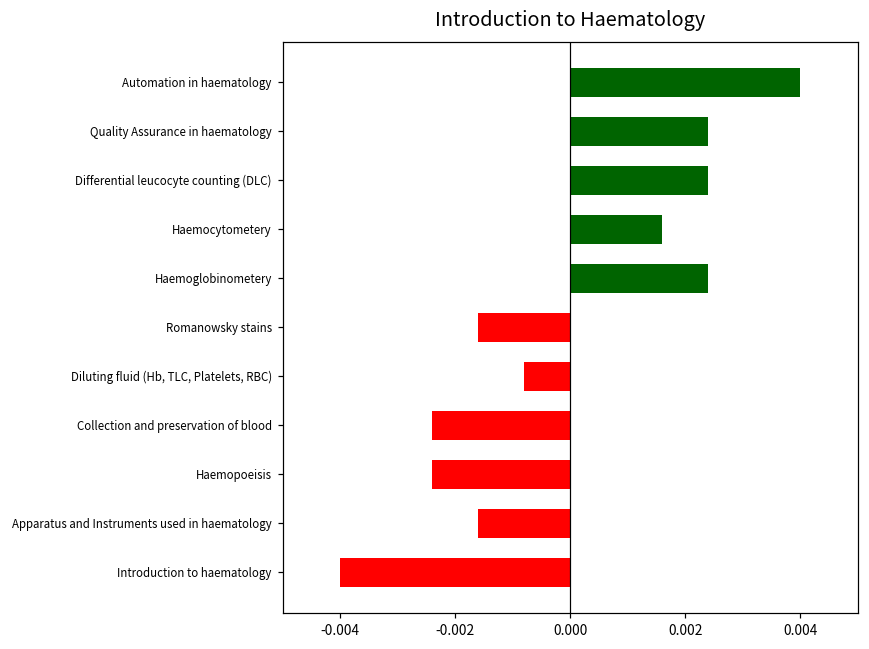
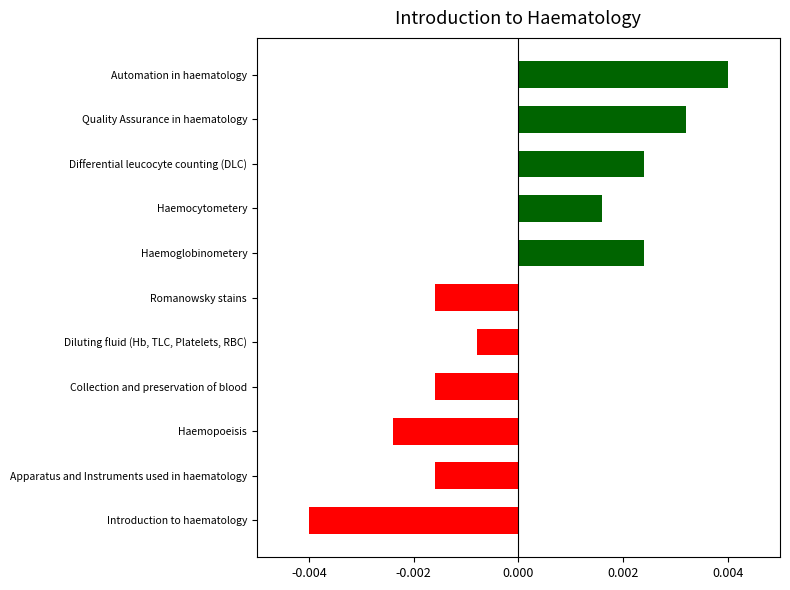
Quality Assurance in haematology: 0.0024 -> 0.0032
Collection and preservation of blood: -0.0024 -> -0.0016
